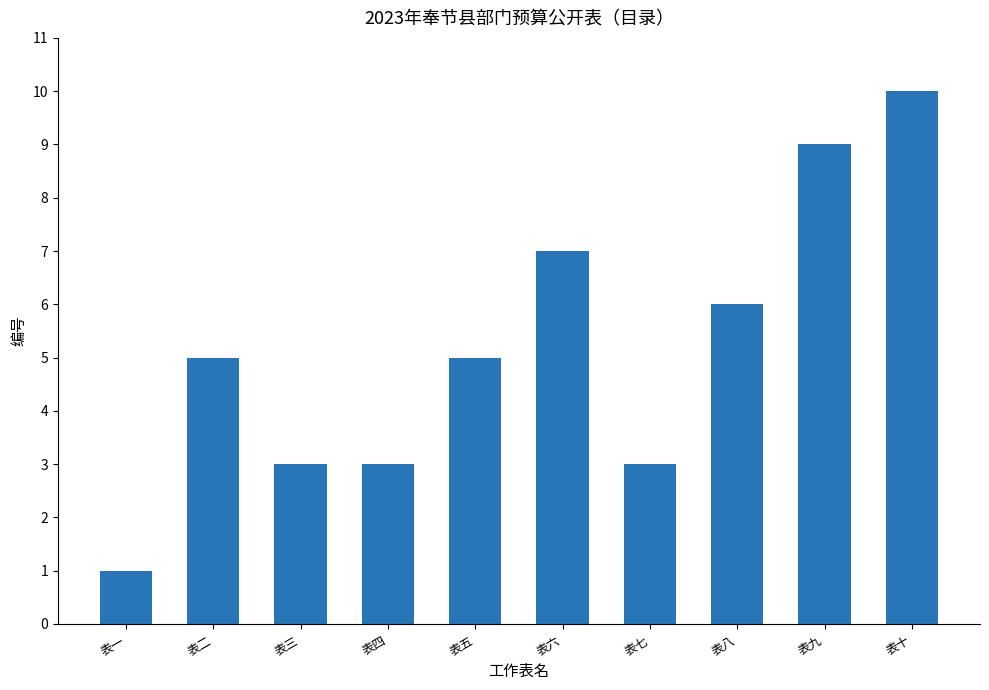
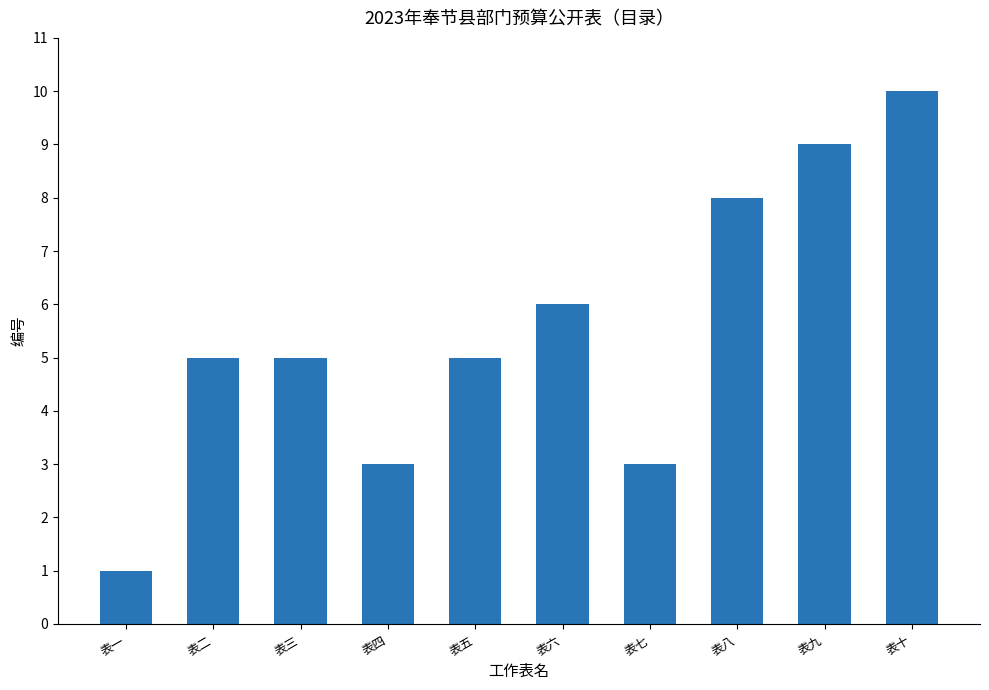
表三: 3 -> 5
表六: 7 -> 6
表八: 6 -> 8
